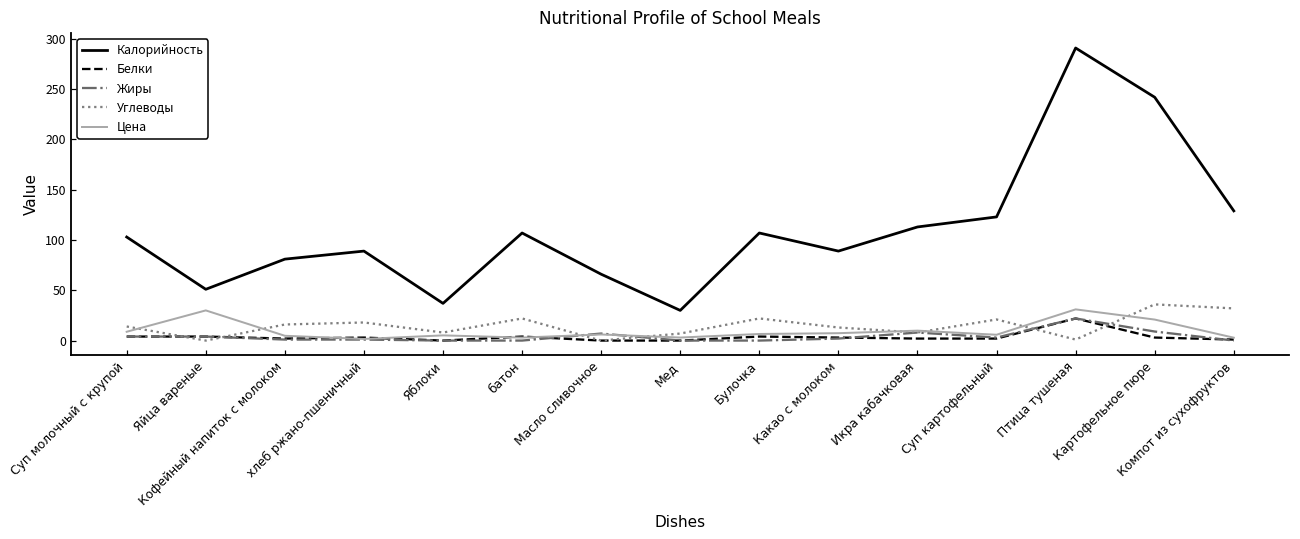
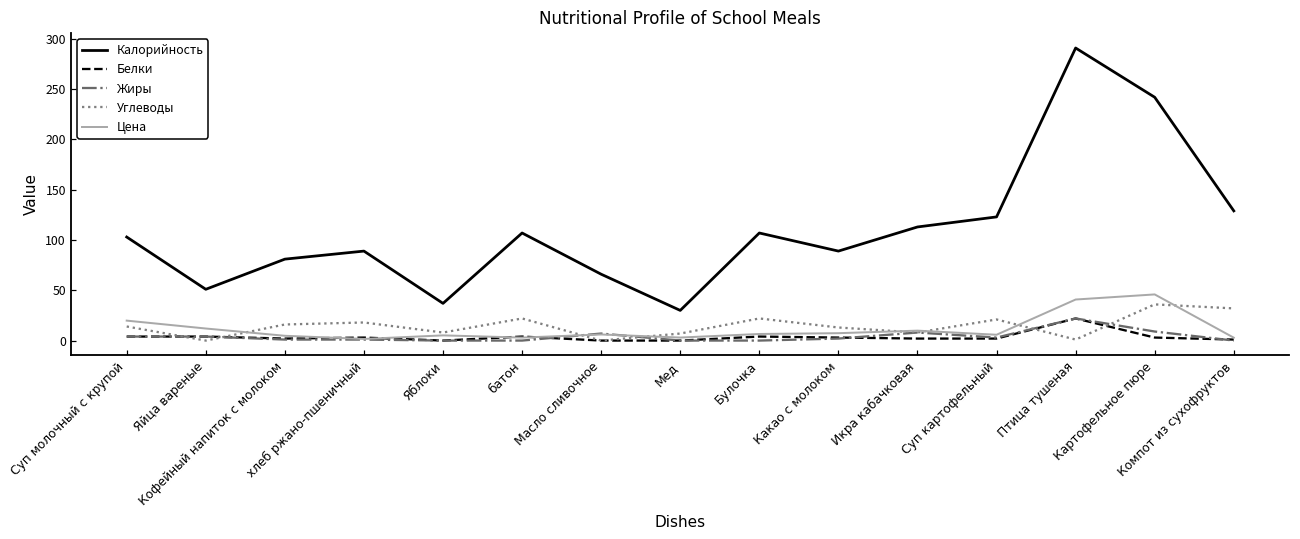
Цена, Суп молочный с крупой: 10 -> 20
Цена, Яйца вареные: 30 -> 10
Цена, Птица тушеная: 30 -> 40
Цена, Картофельное пюре: 20 -> 50
